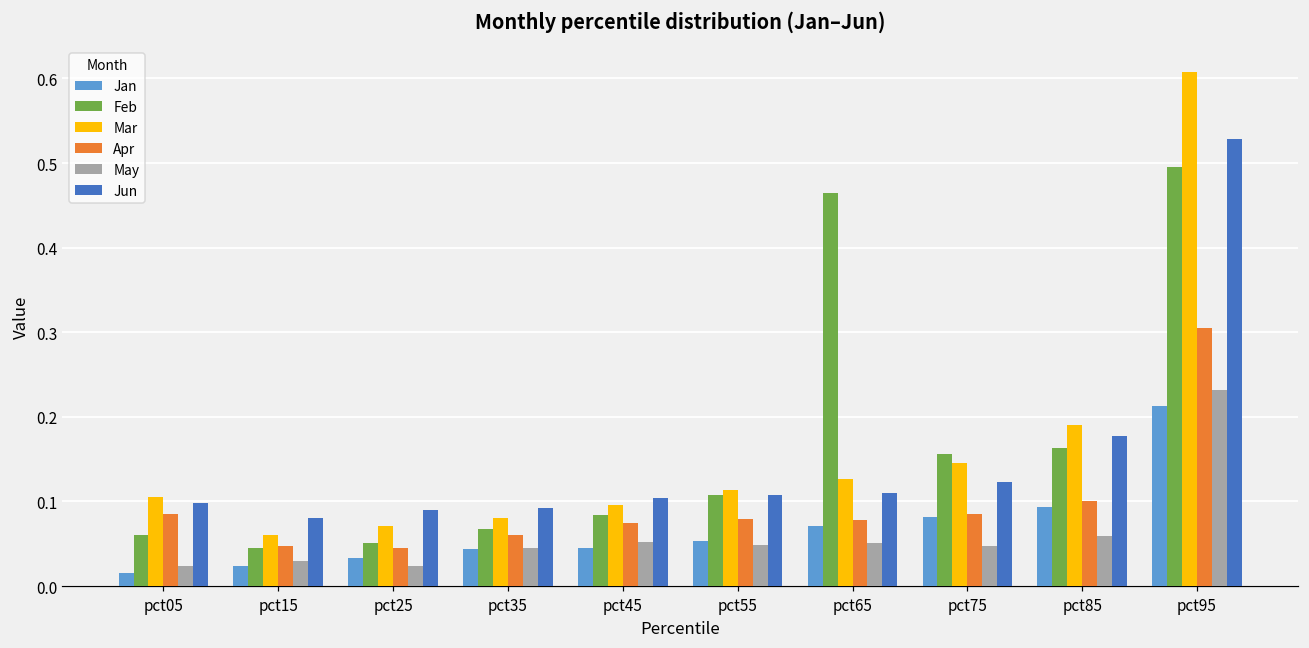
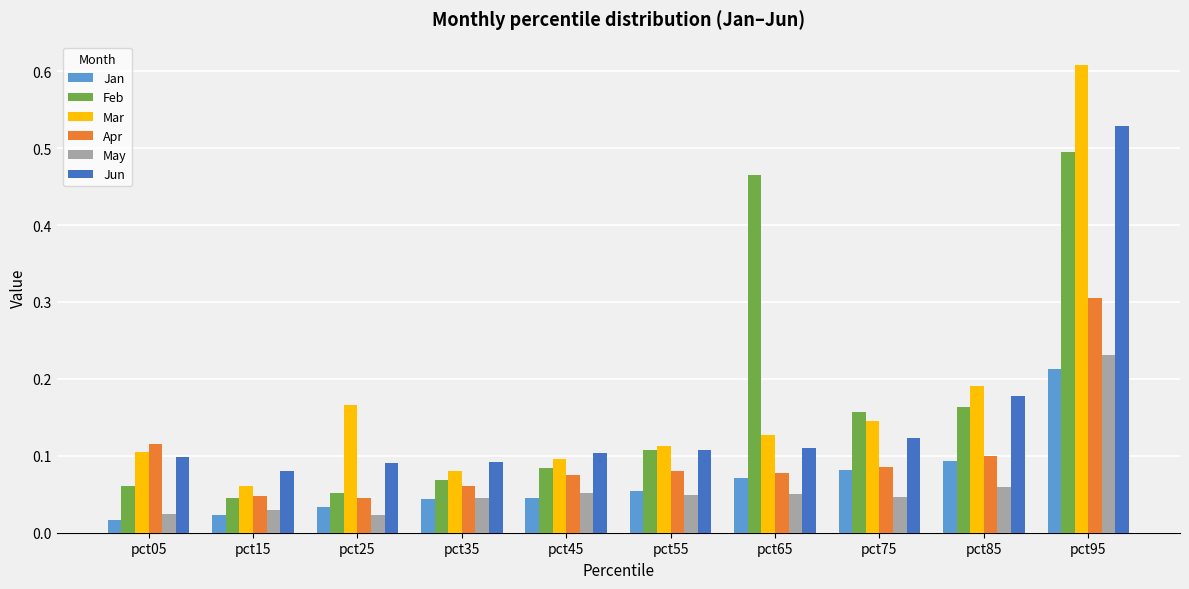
Apr, pct05: 0.09 -> 0.12
Mar, pct25: 0.07 -> 0.17
